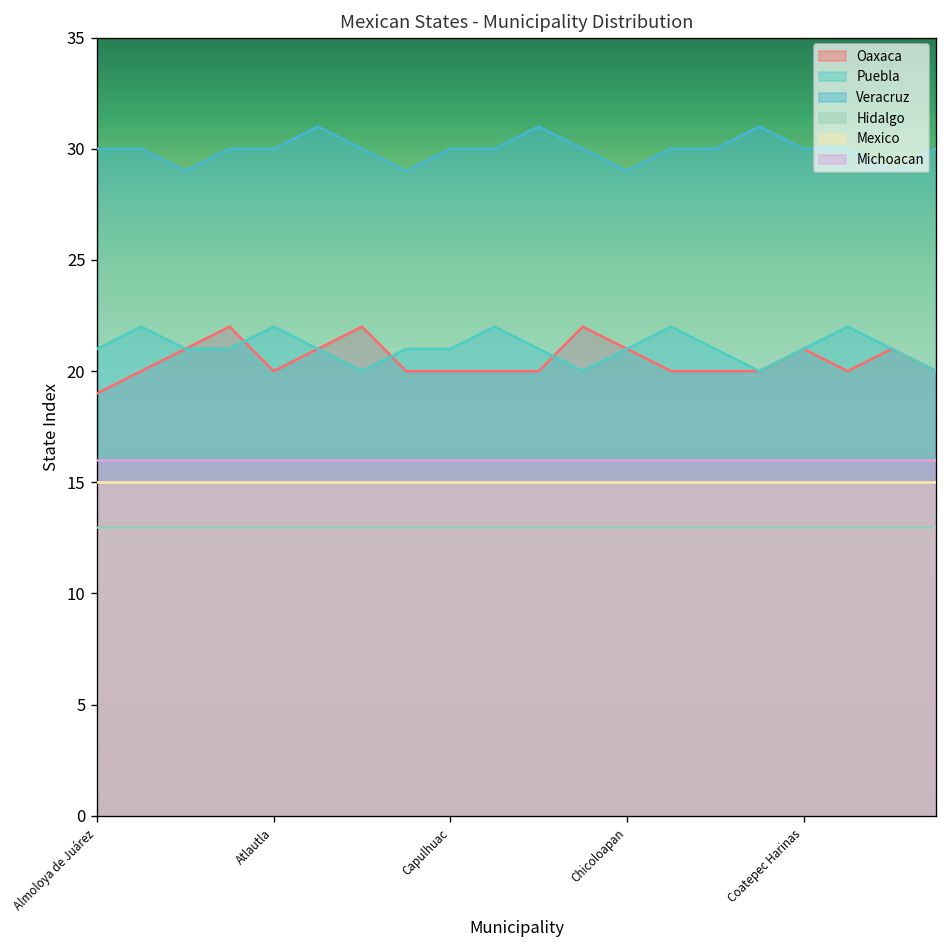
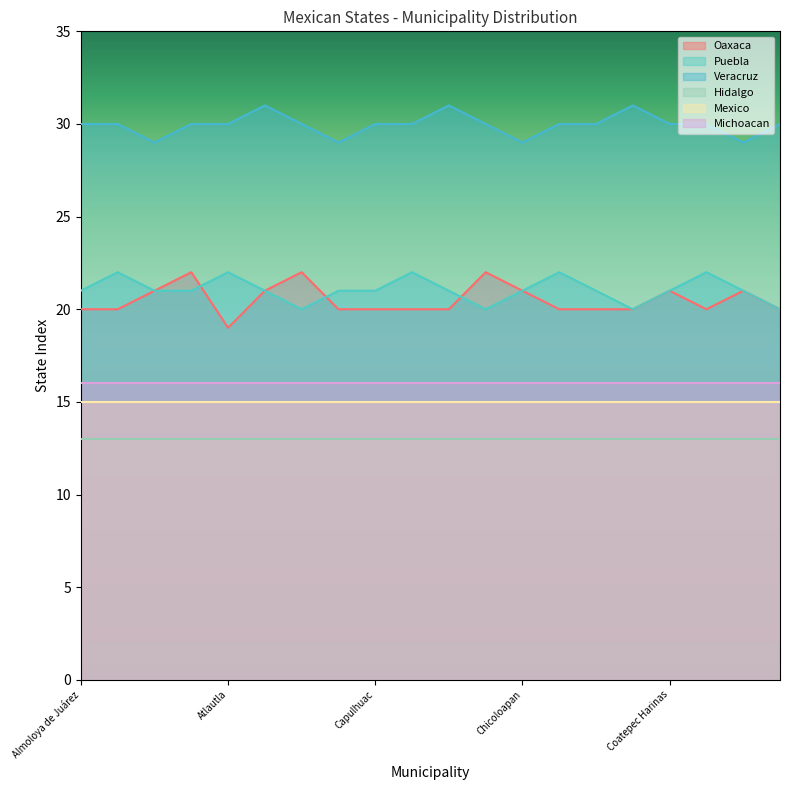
Oaxaca, Almoloya de Juárez: 19 -> 20
Oaxaca, Atlautla: 20 -> 19
